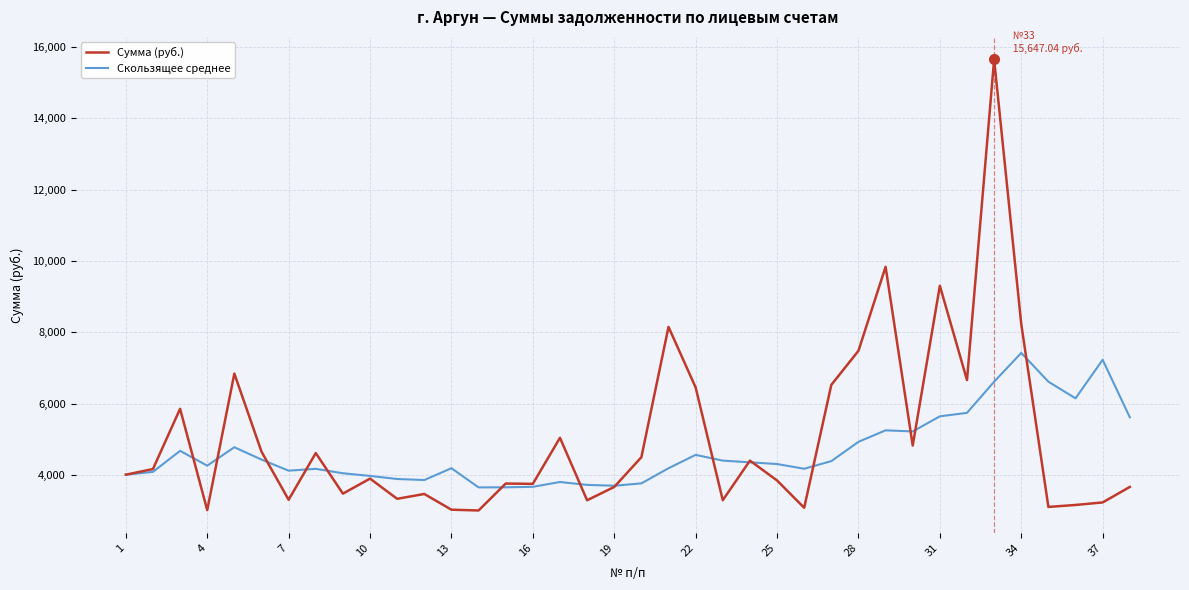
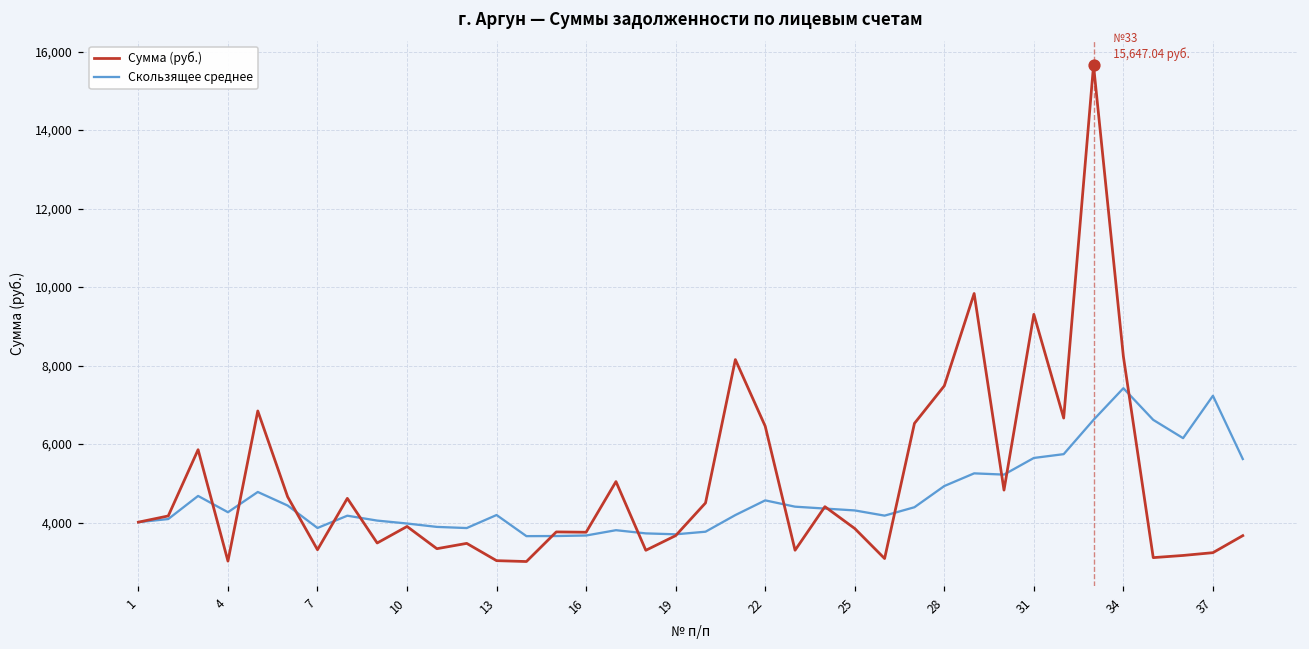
Скользящее среднее, 7: 4,100 -> 3,900
